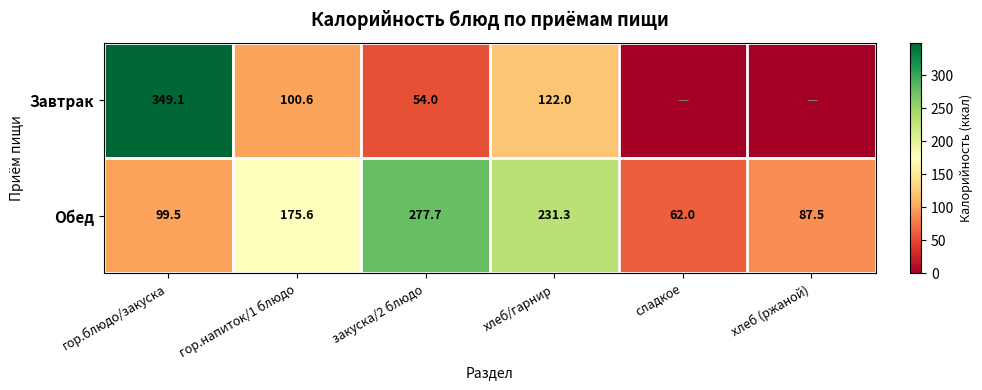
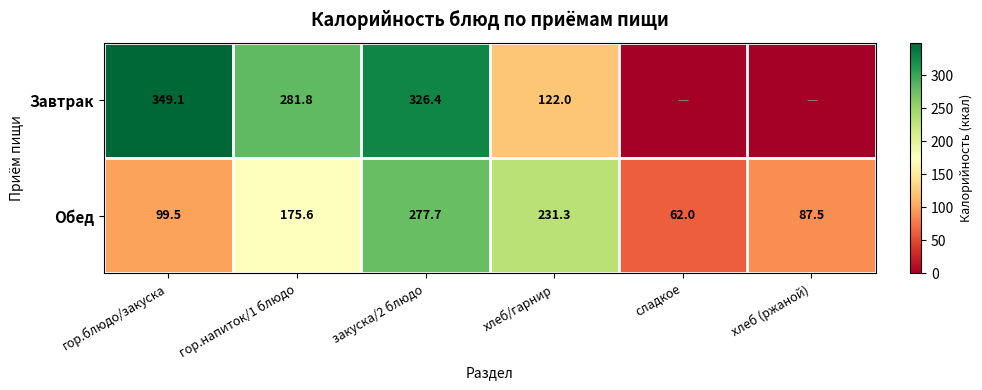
Завтрак, гор.напиток/1 блюдо: 100.6 -> 281.8
Завтрак, закуска/2 блюдо: 54.0 -> 326.4
